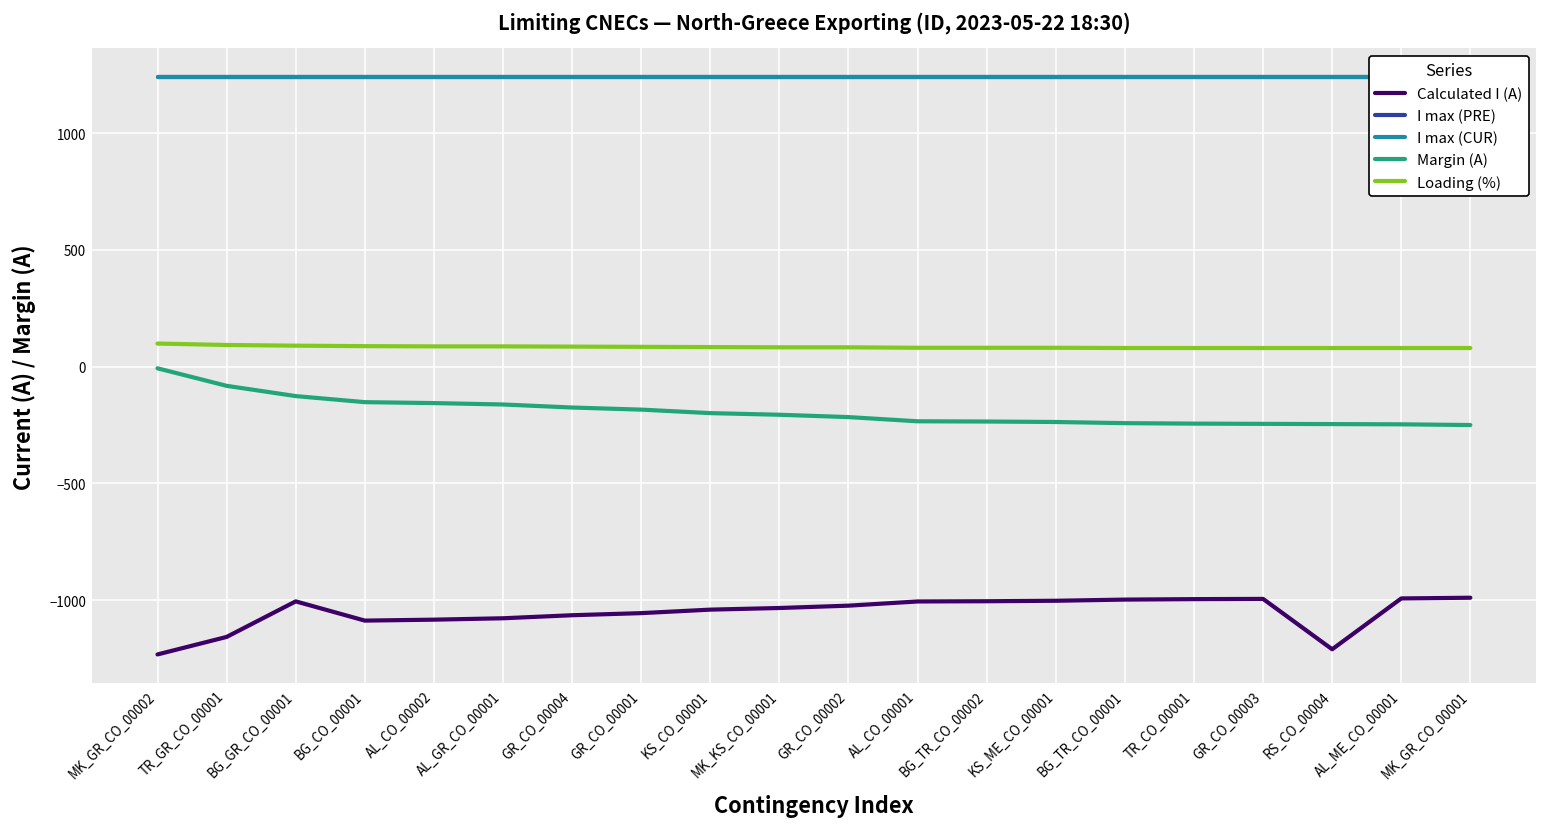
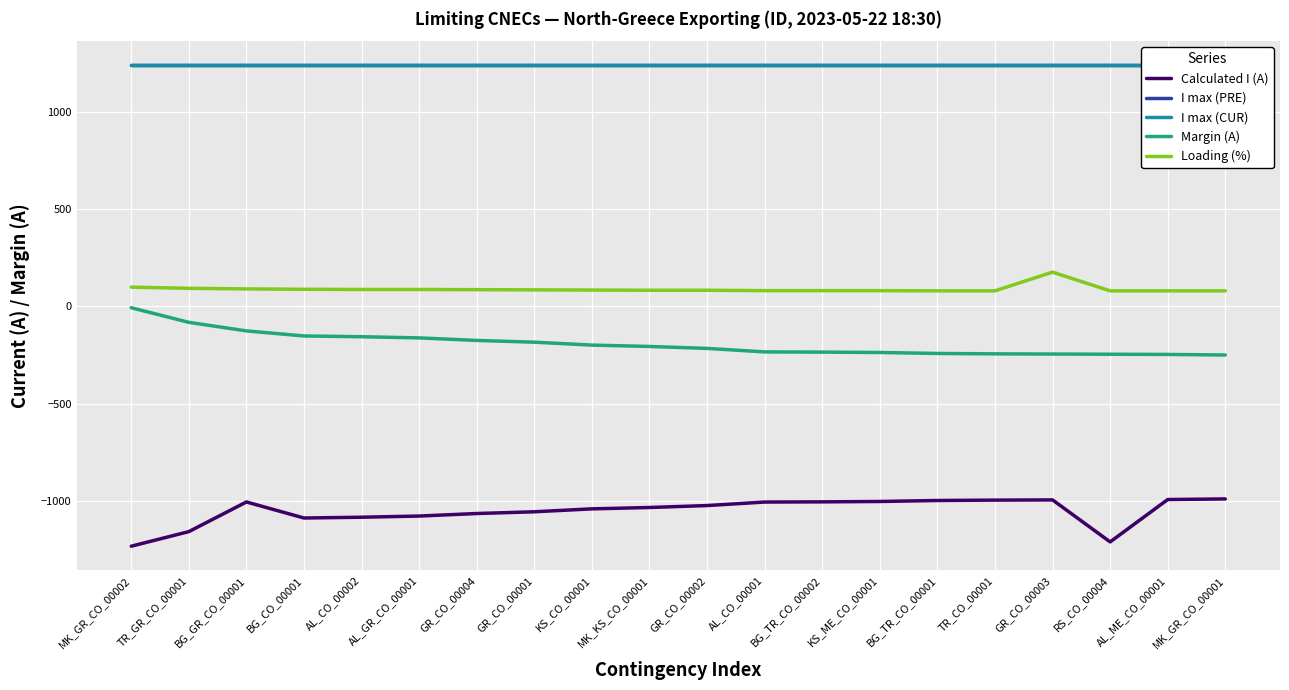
Loading (%), GR_CO_00003: 80 -> 180
